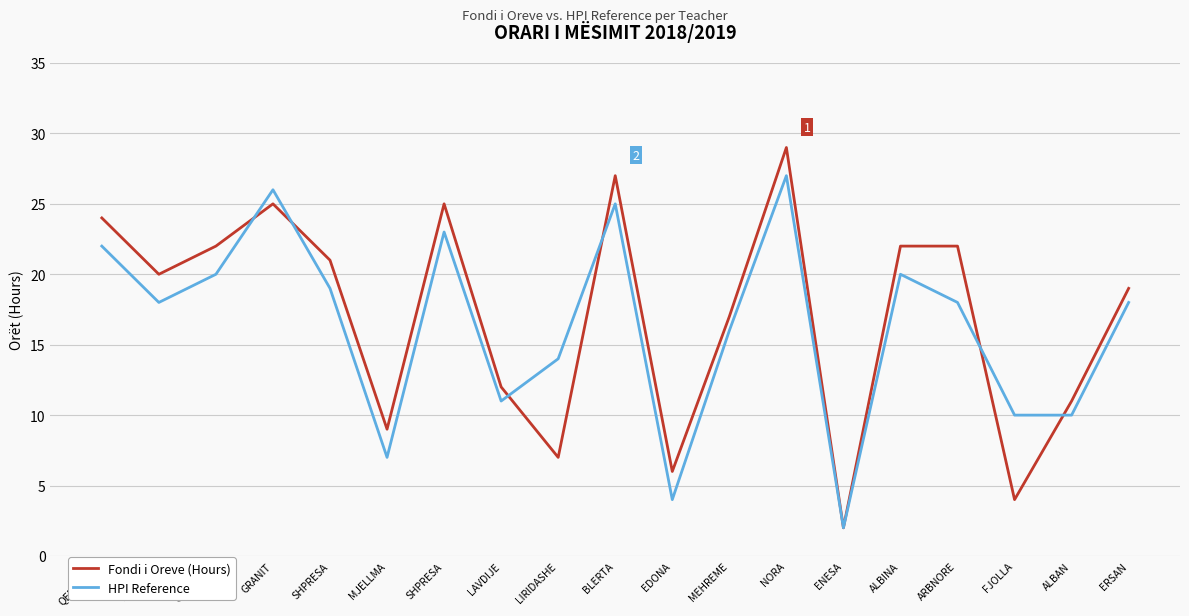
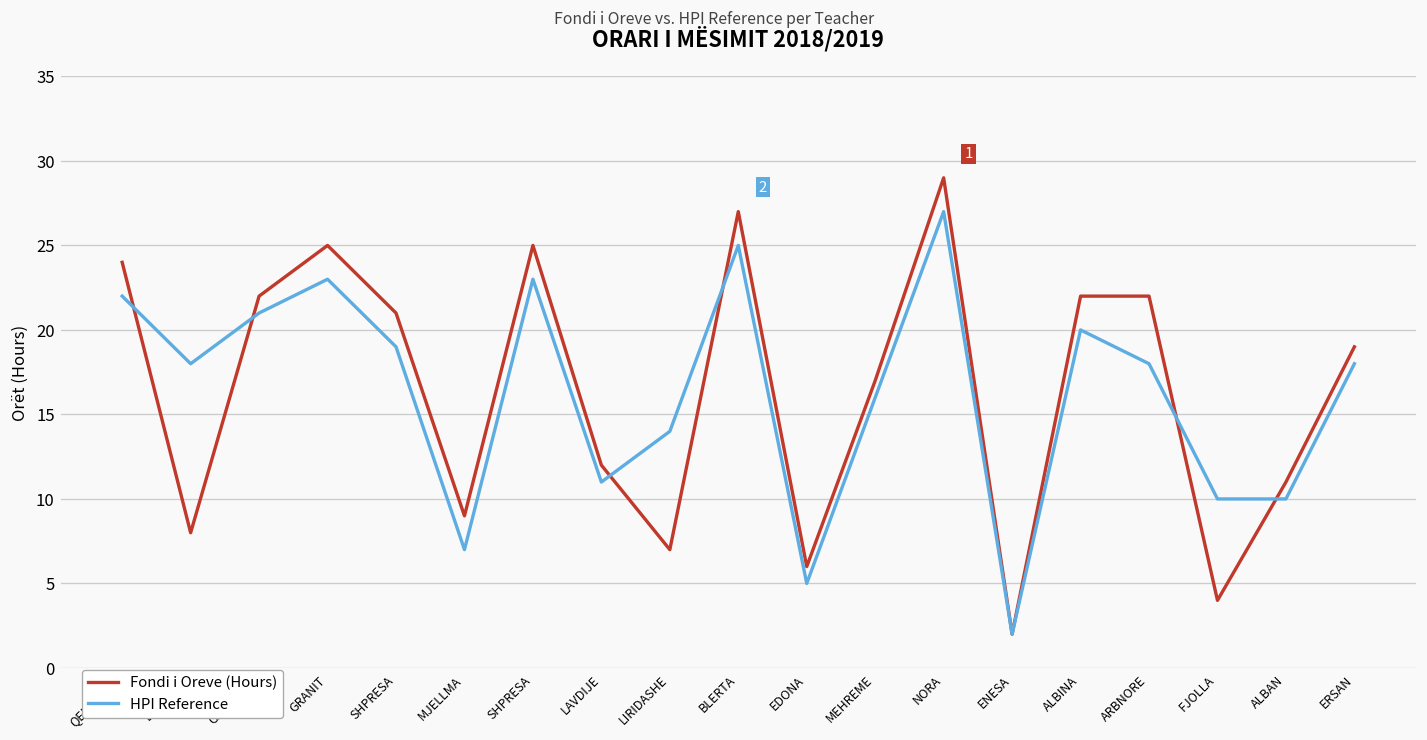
Fondi i Oreve (Hours), DARDANE: 20 -> 8
HPI Reference, GANIMETE: 20 -> 21
HPI Reference, GRANIT: 26 -> 23
HPI Reference, EDONA: 4 -> 5
